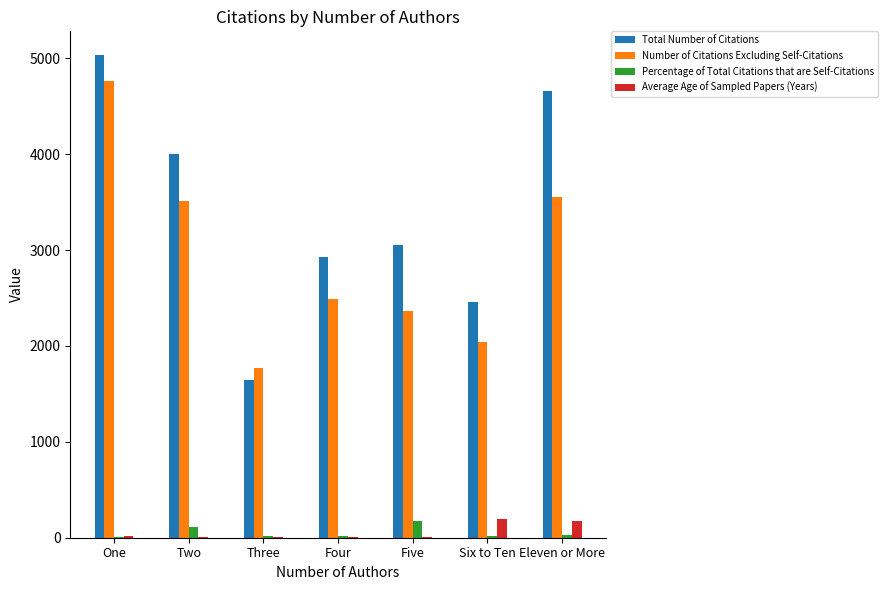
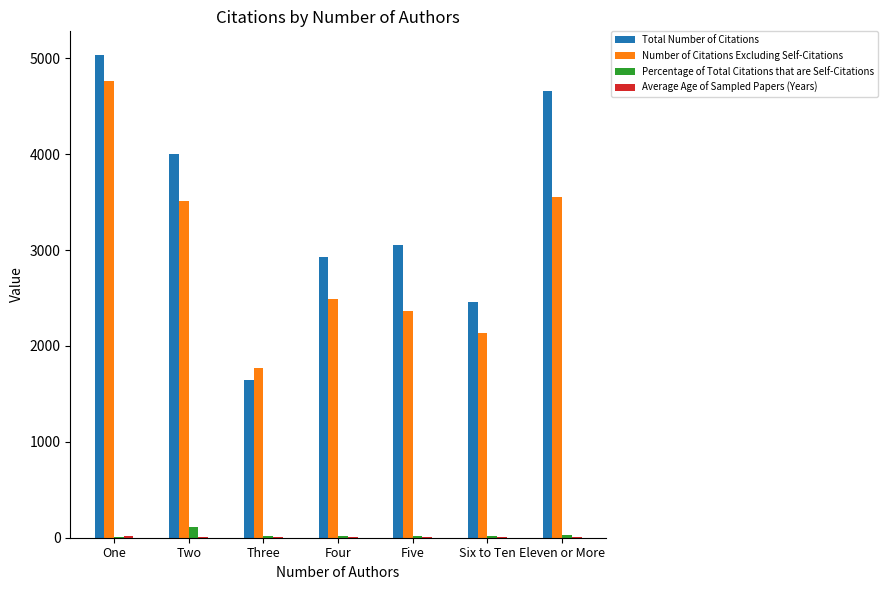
Percentage of Total Citations that are Self-Citations, Five: 200 -> 0
Number of Citations Excluding Self-Citations, Six to Ten: 2000 -> 2100
Average Age of Sampled Papers (Years), Six to Ten: 200 -> 0
Average Age of Sampled Papers (Years), Eleven or More: 200 -> 0
